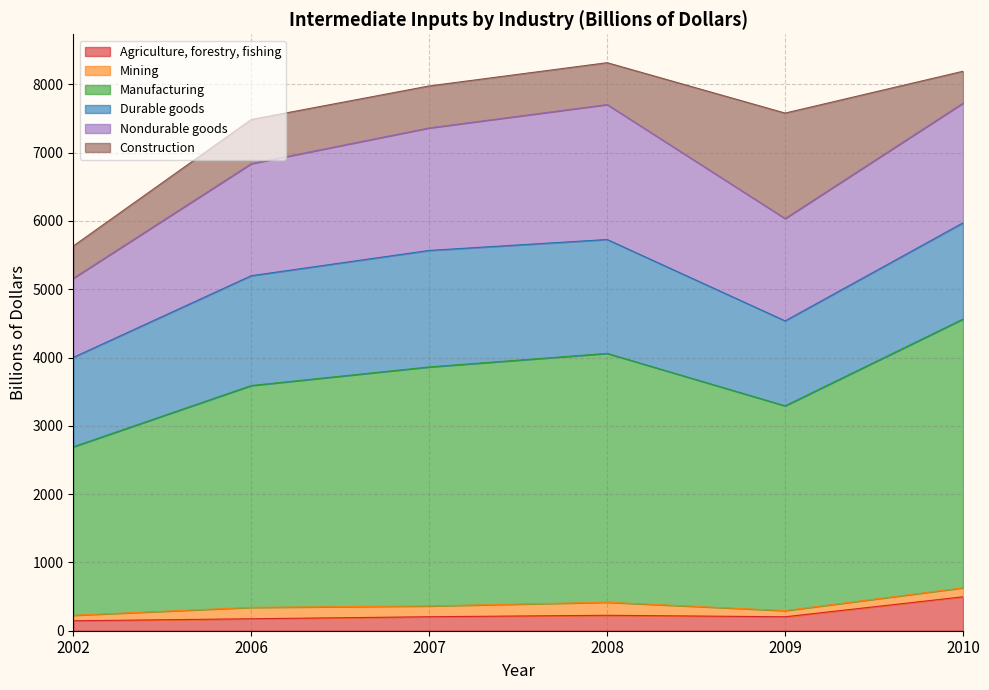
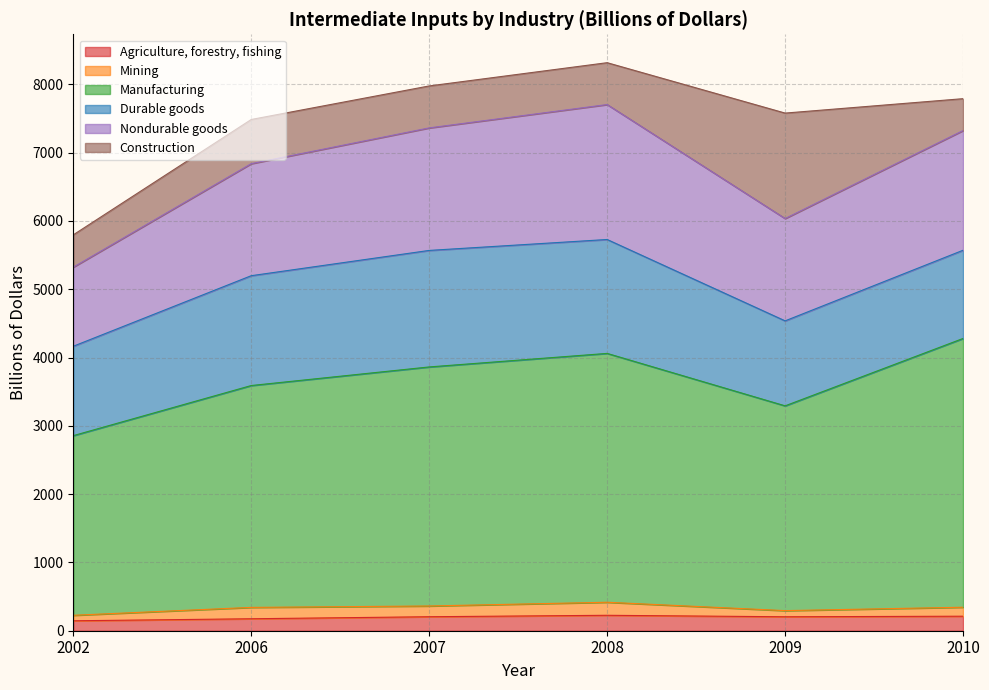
Manufacturing, 2002: 2500 -> 2600
Agriculture, forestry, fishing, 2010: 500 -> 200
Durable goods, 2010: 1400 -> 1300
